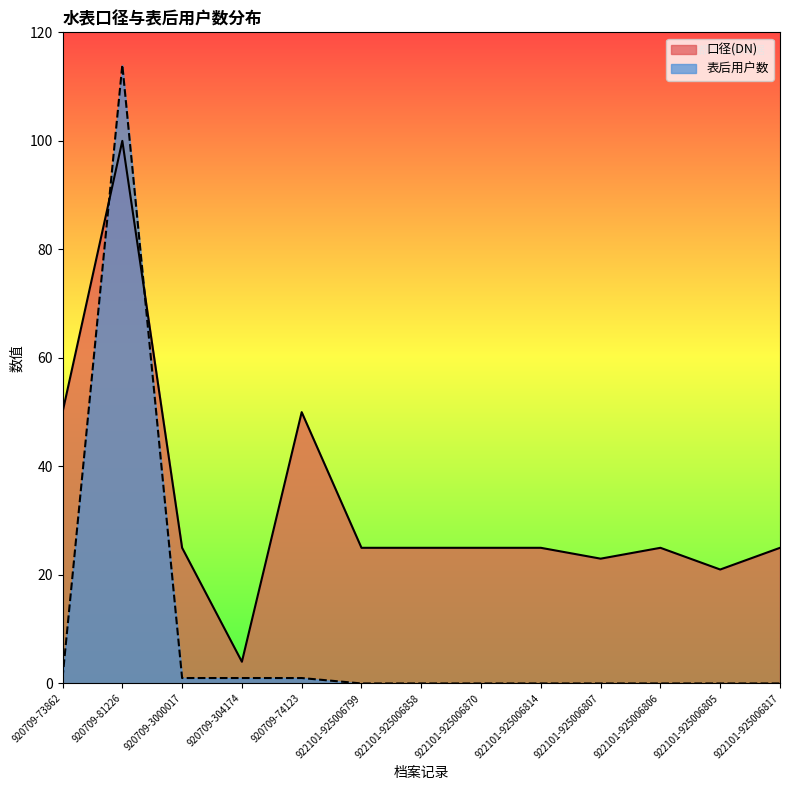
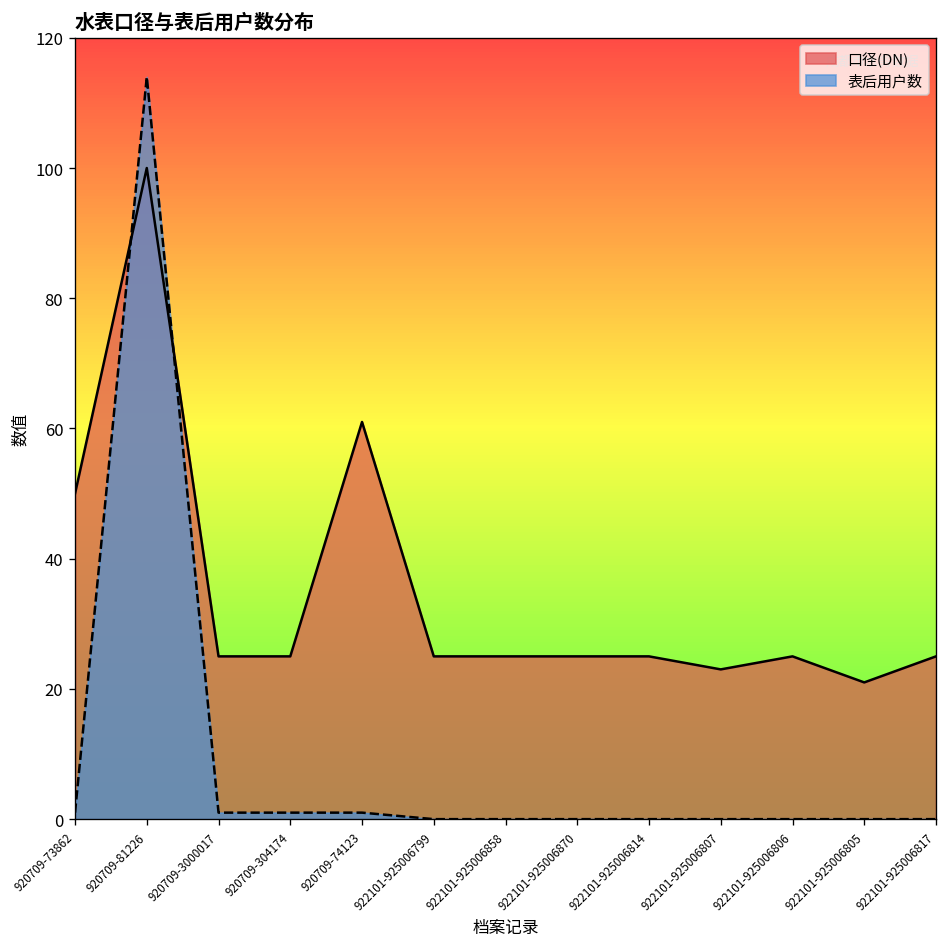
口径(DN), 920709-304174: 4 -> 25
口径(DN), 920709-74123: 50 -> 61
